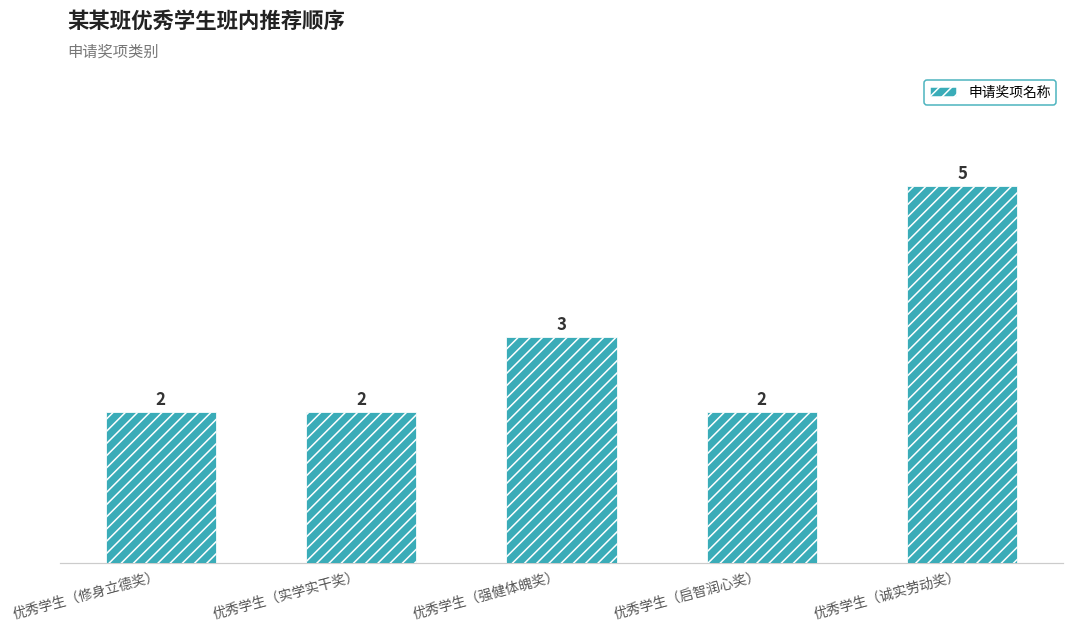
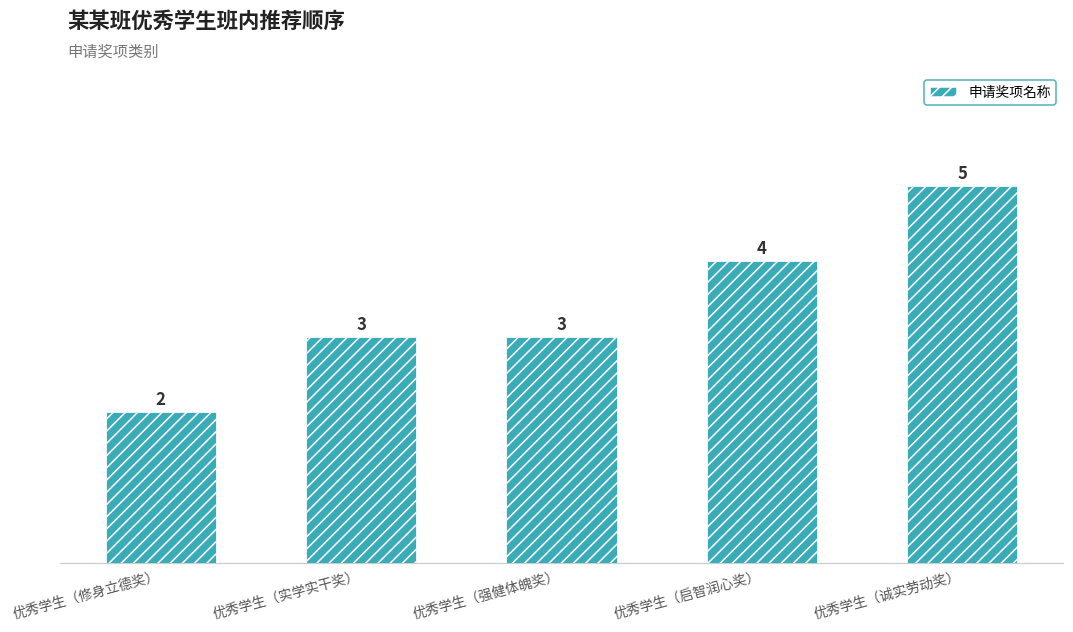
优秀学生（实学实干奖）: 2 -> 3
优秀学生（启智润心奖）: 2 -> 4
